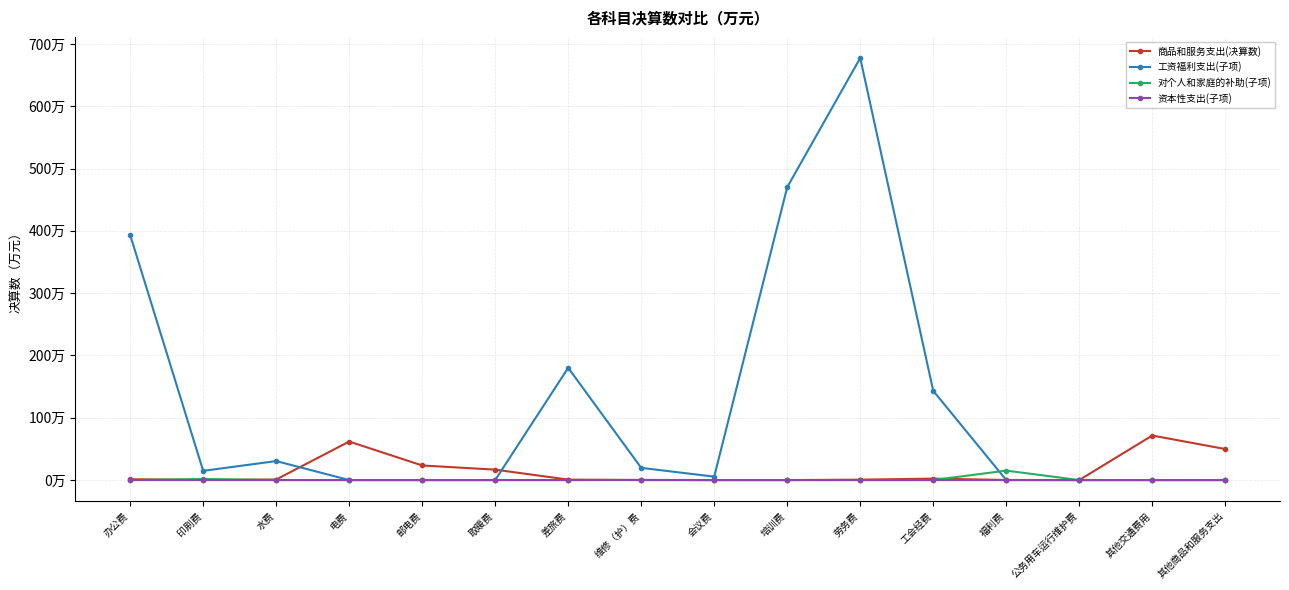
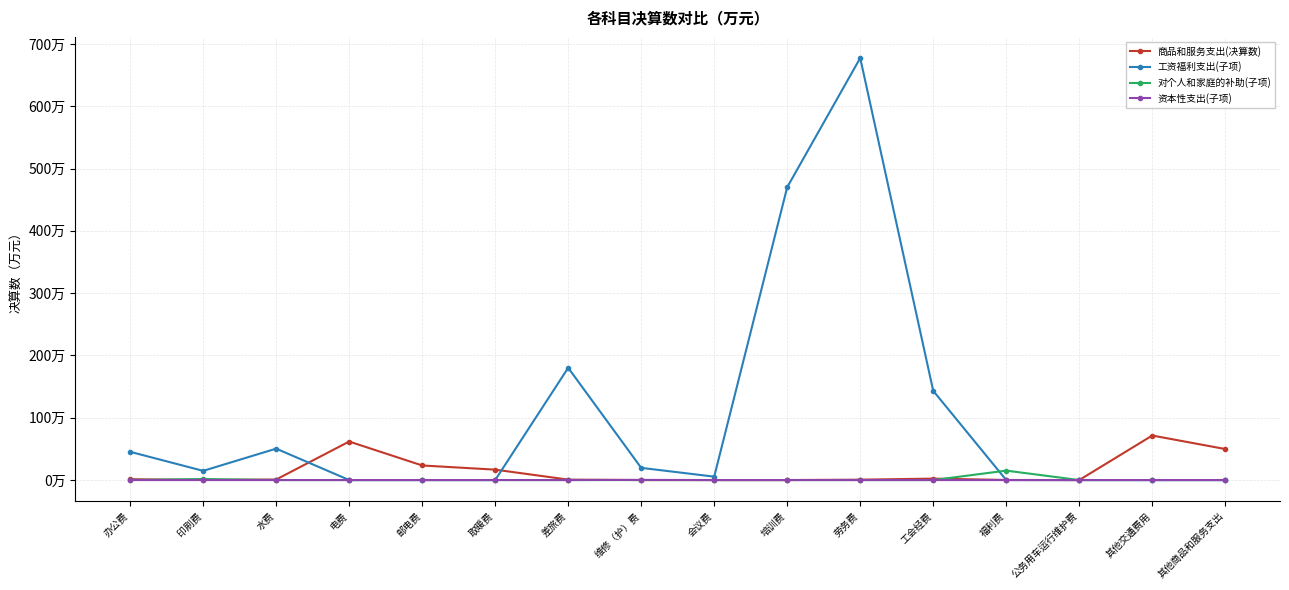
工资福利支出(子项), 办公费: 390万 -> 50万
工资福利支出(子项), 水费: 30万 -> 50万
